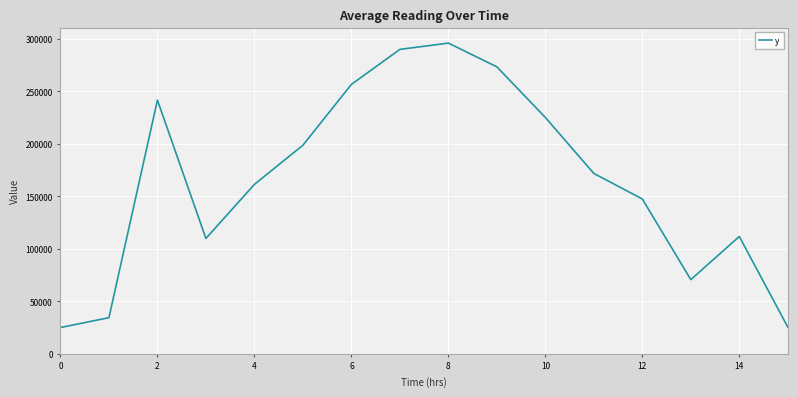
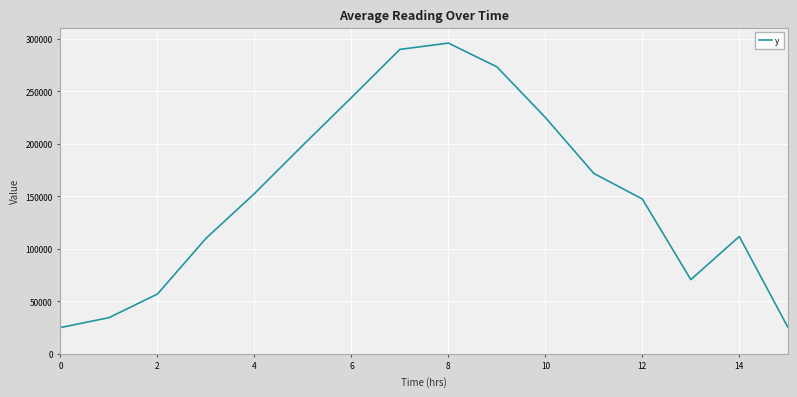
2: 242000 -> 57000
4: 161000 -> 153000
6: 257000 -> 244000
